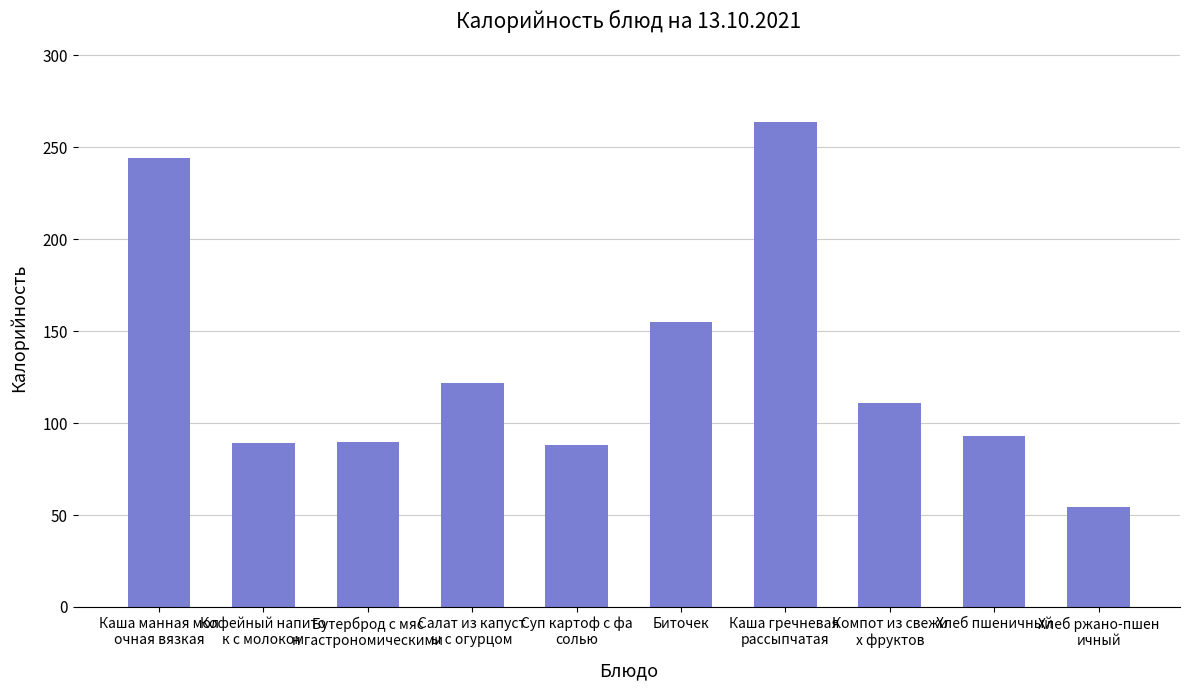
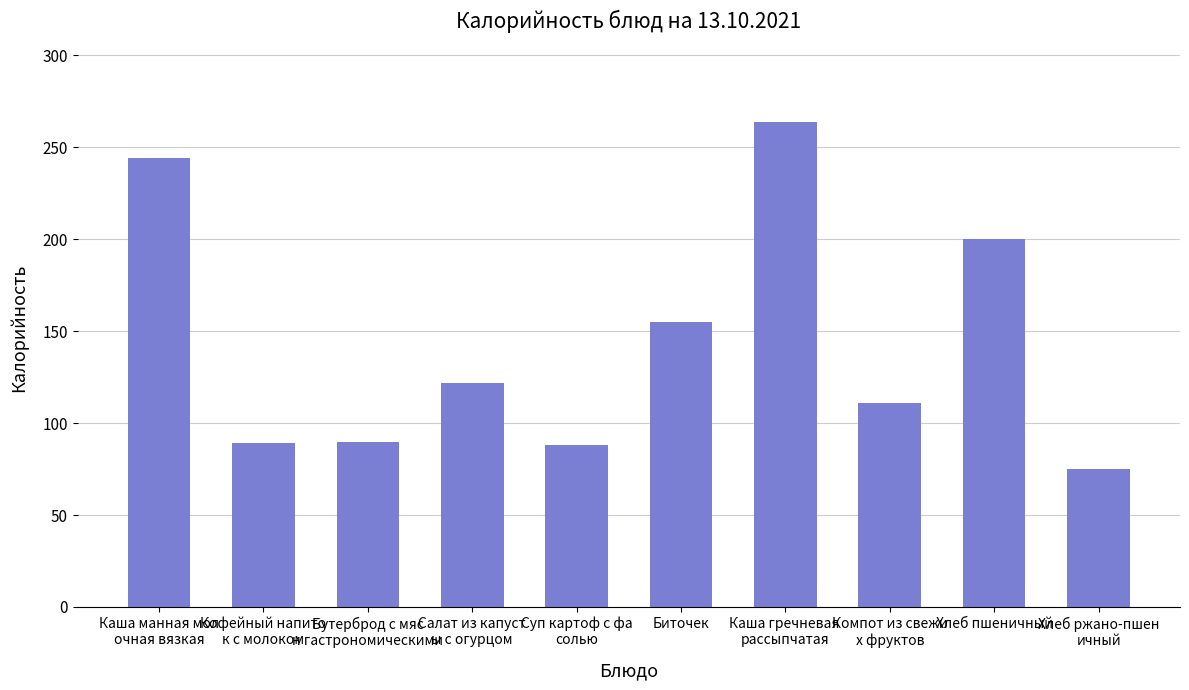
Хлеб пшеничный: 93 -> 200
Хлеб ржано-пшен ичный: 54 -> 75
